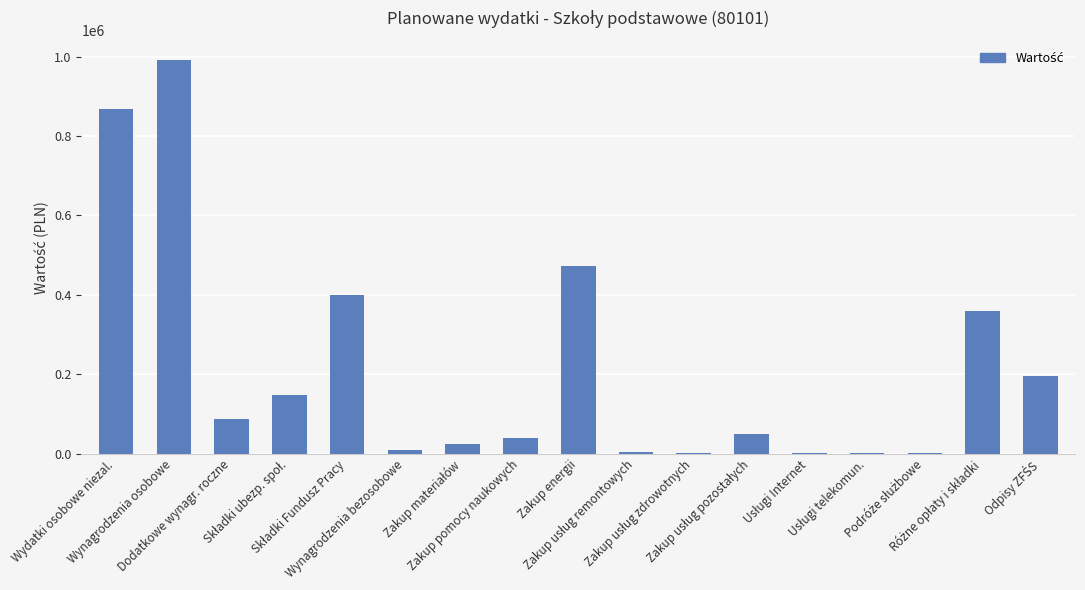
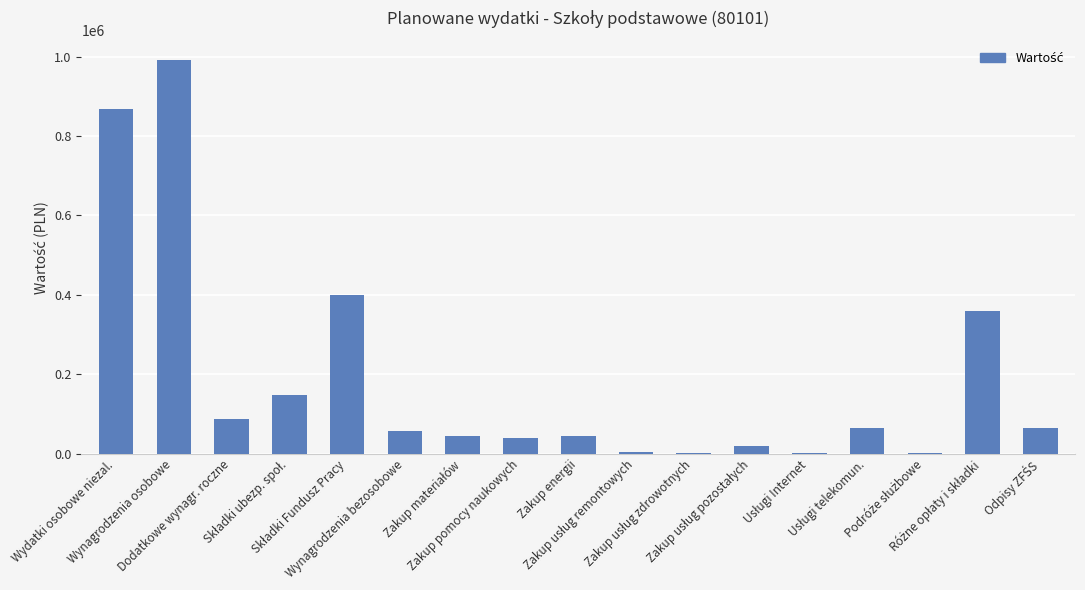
Wynagrodzenia bezosobowe: 10000 -> 60000
Zakup materiałów: 20000 -> 40000
Zakup energii: 470000 -> 50000
Zakup usług pozostałych: 50000 -> 20000
Usługi telekomun.: 0 -> 70000
Odpisy ZFŚS: 190000 -> 60000
